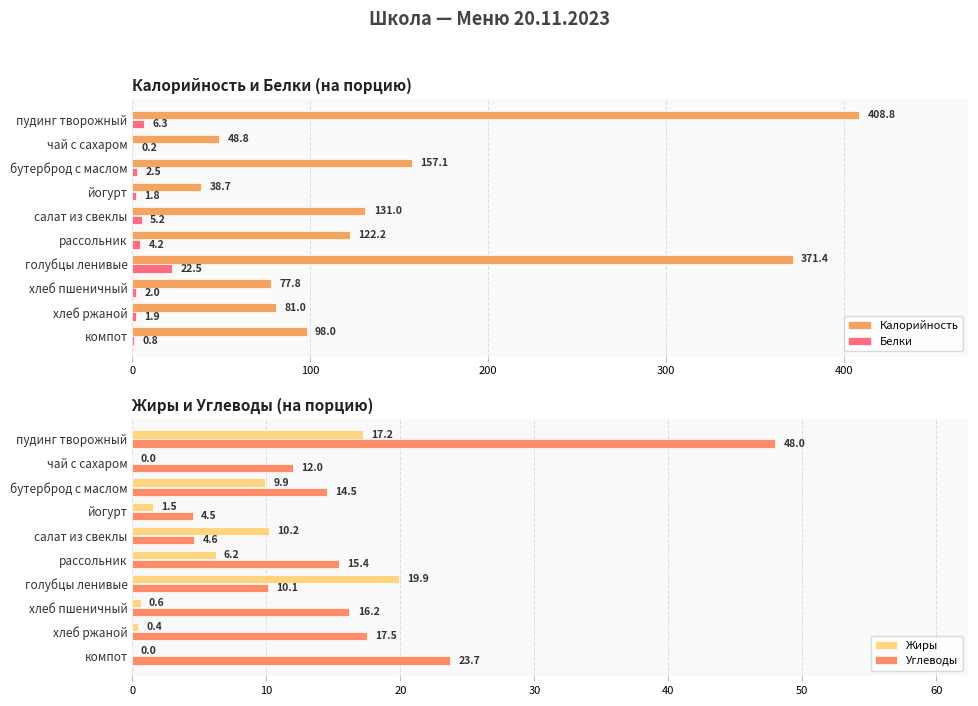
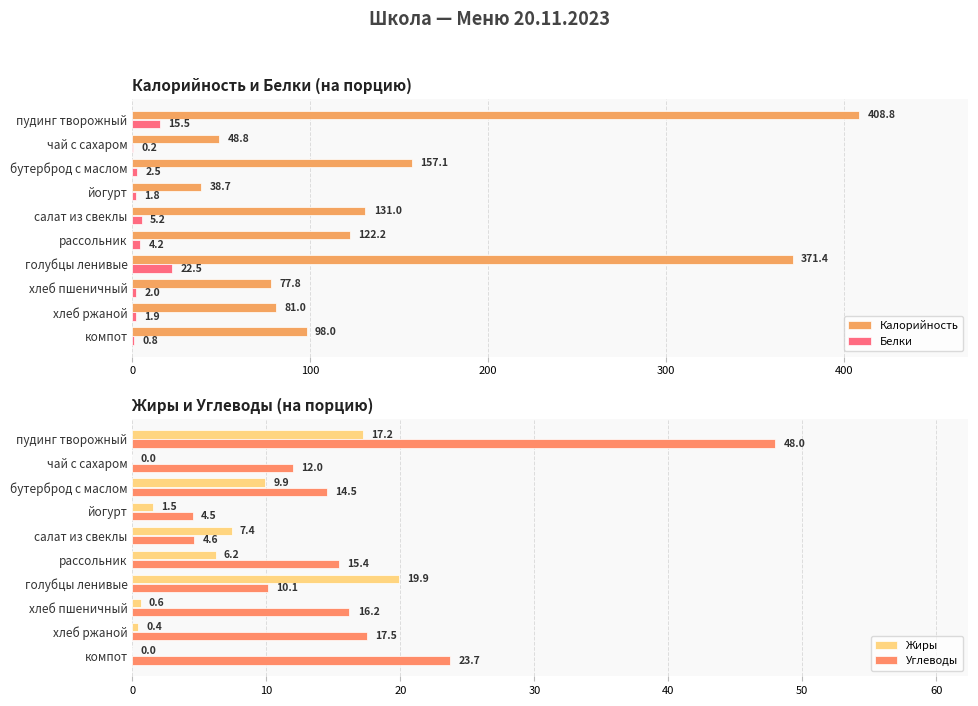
Калорийность и Белки (на порцию), Белки, пудинг творожный: 6.3 -> 15.5
Жиры и Углеводы (на порцию), Жиры, салат из свеклы: 10.2 -> 7.4
